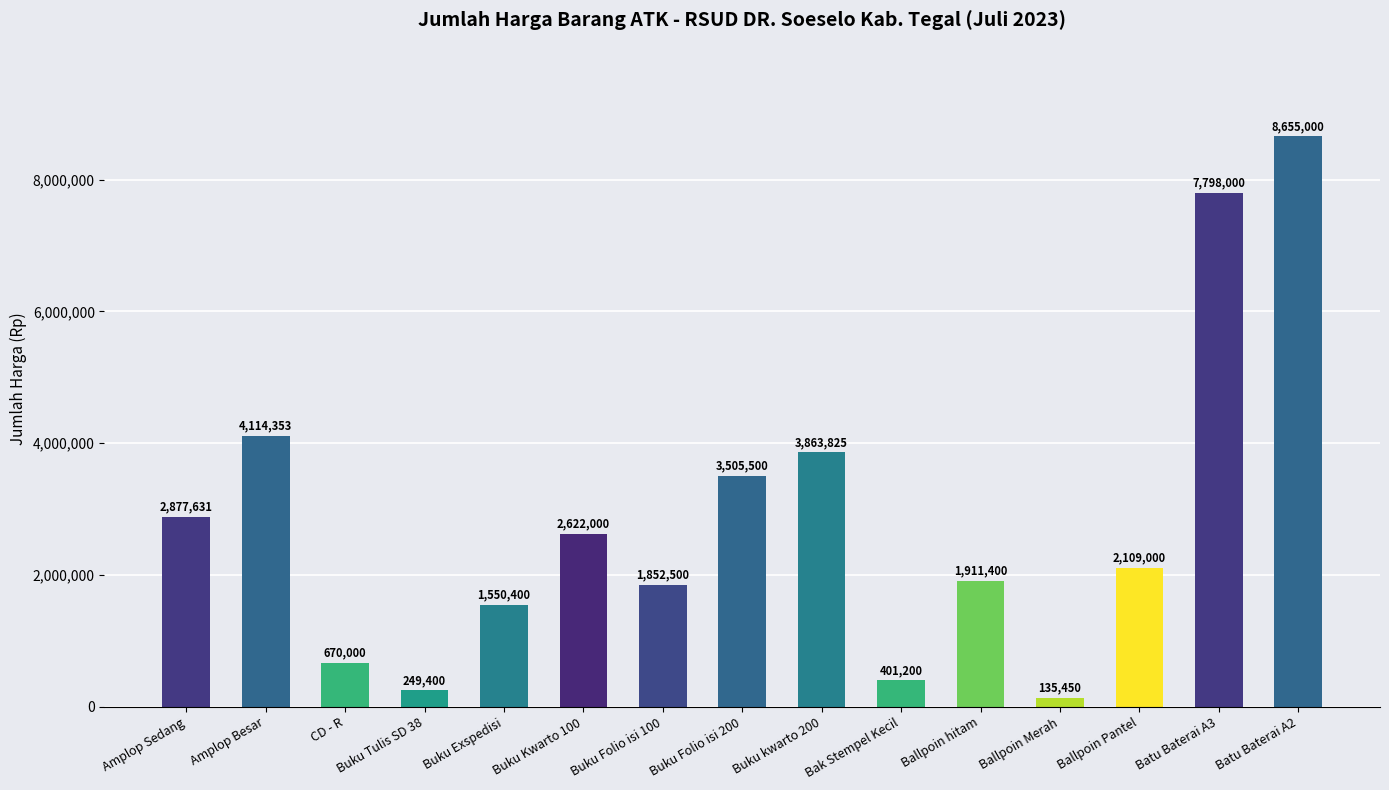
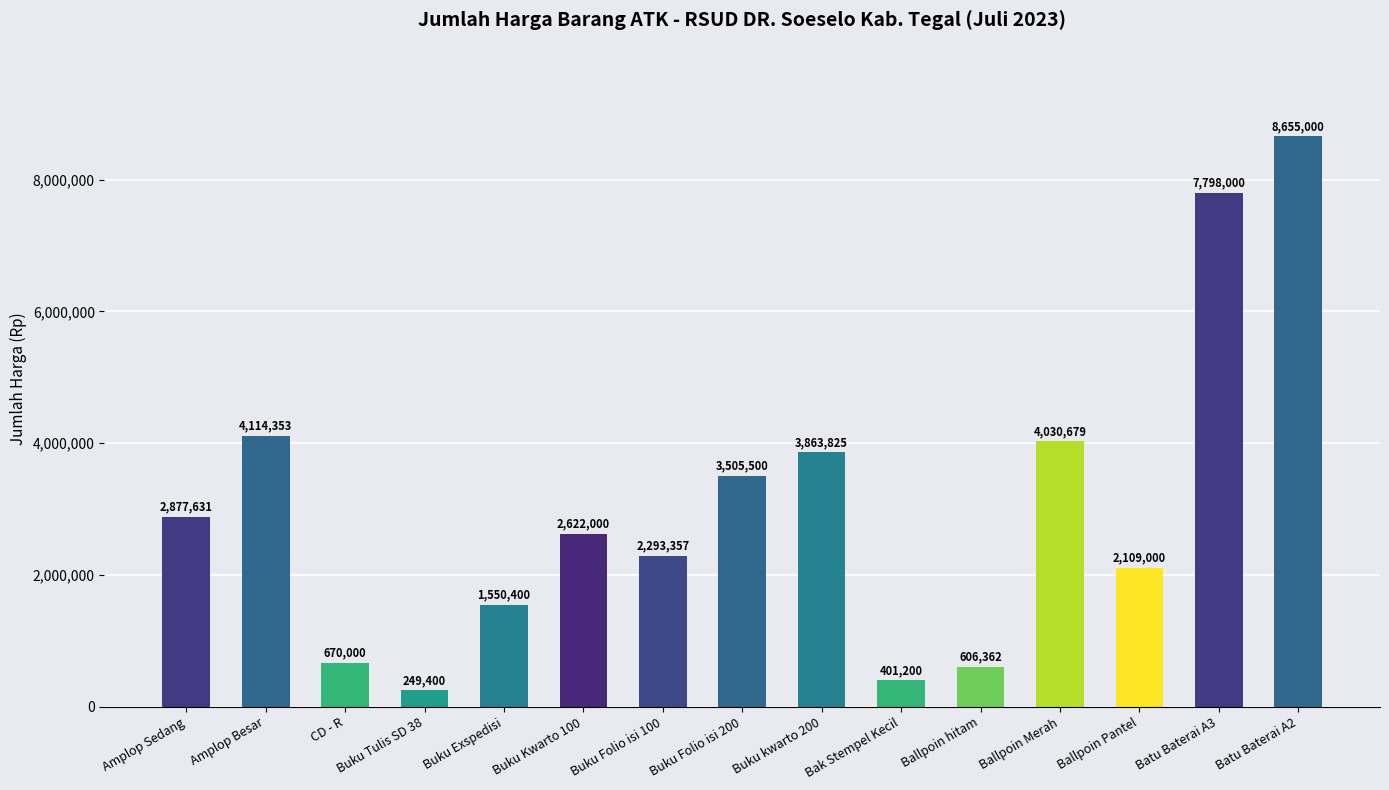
Buku Folio isi 100: 1,852,500 -> 2,293,357
Ballpoin hitam: 1,911,400 -> 606,362
Ballpoin Merah: 135,450 -> 4,030,679
